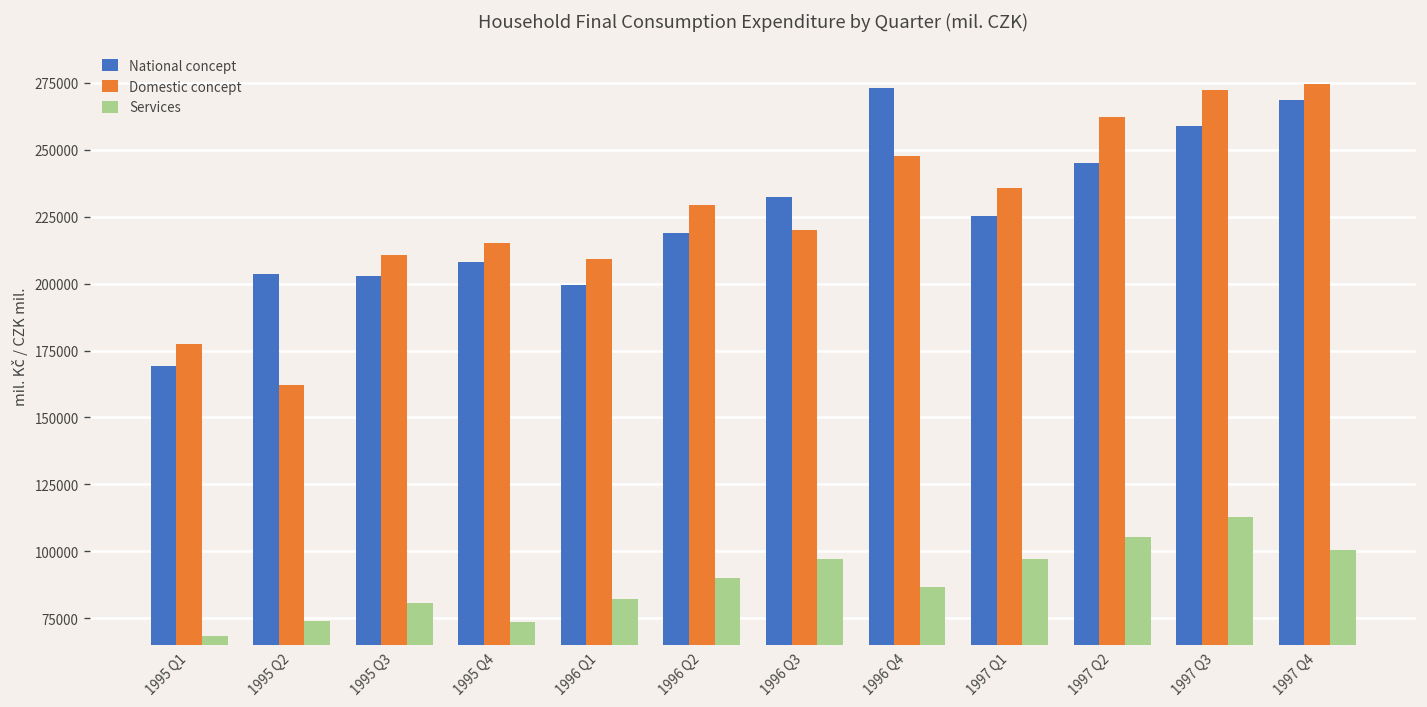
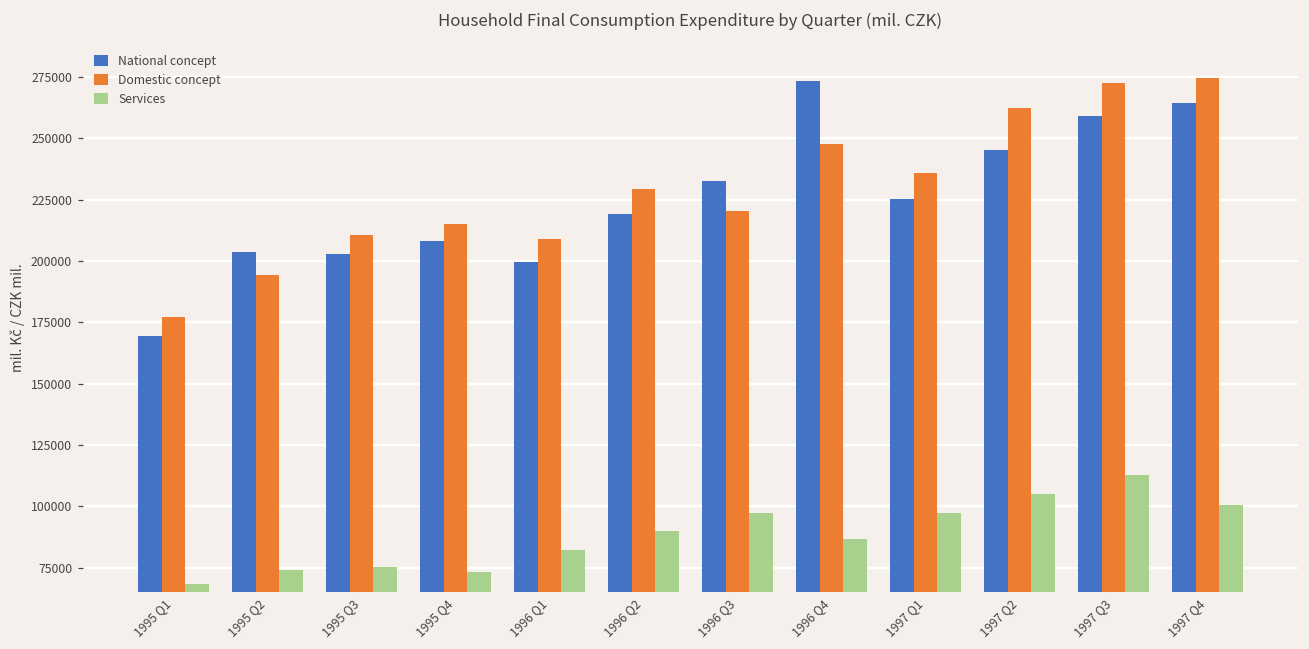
Domestic concept, 1995 Q2: 162000 -> 194000
Services, 1995 Q3: 81000 -> 75000
National concept, 1997 Q4: 269000 -> 264000
